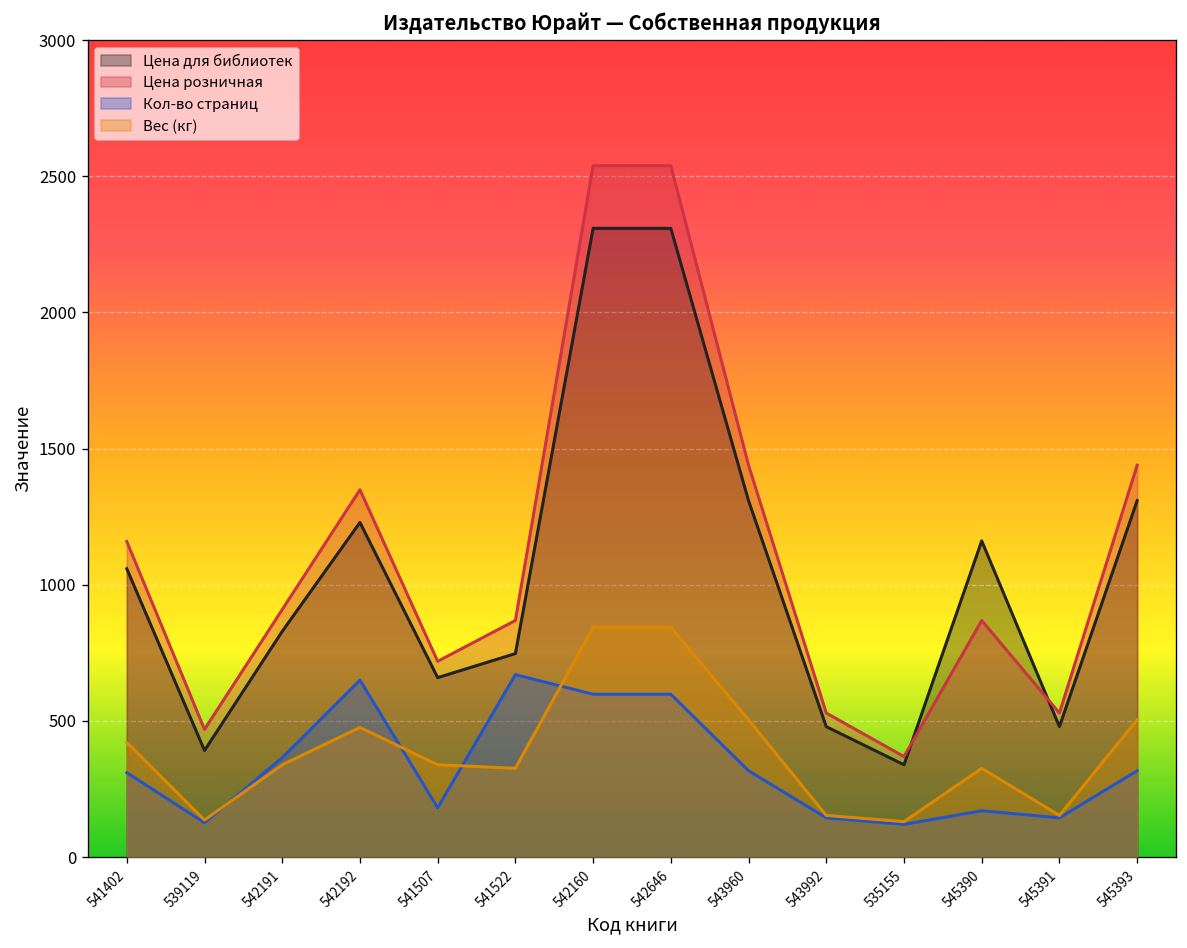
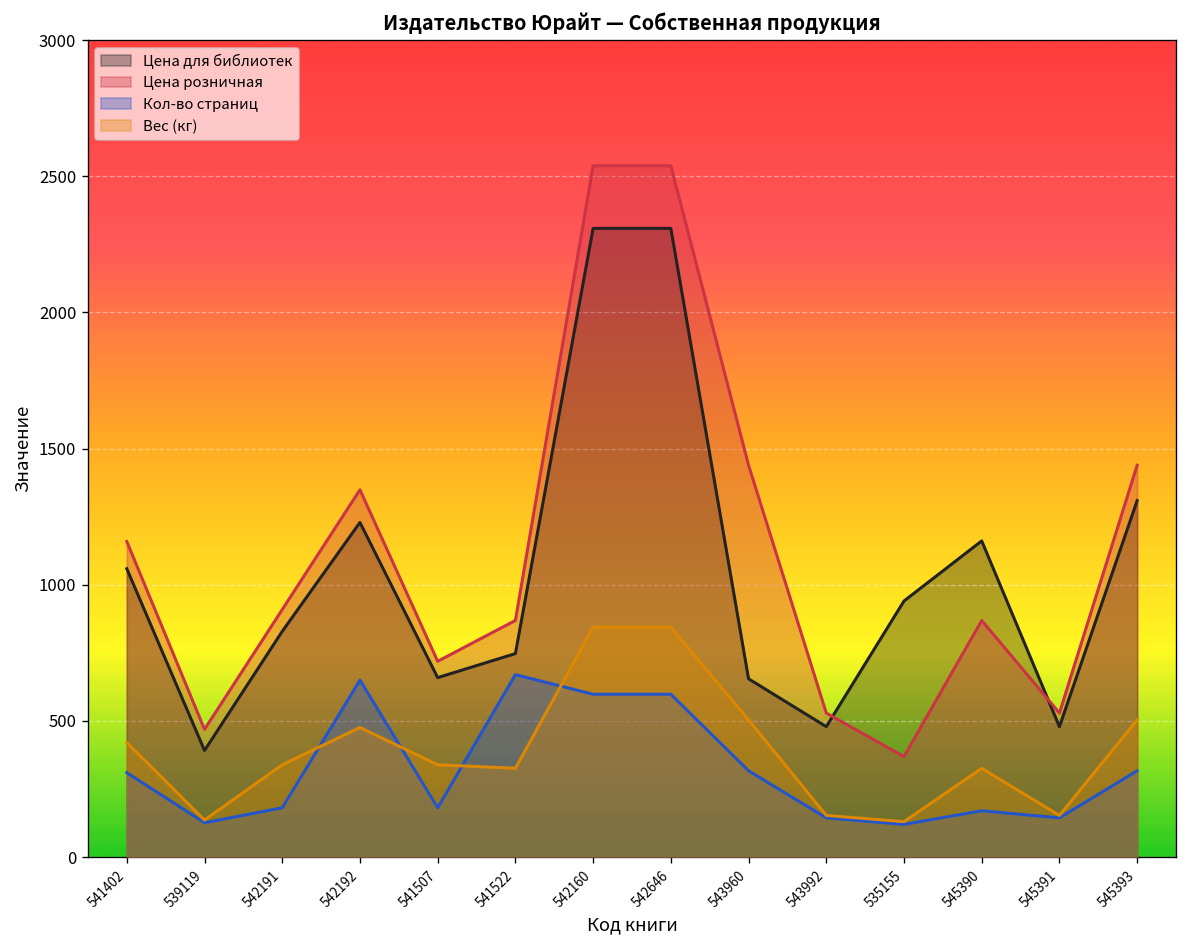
Кол-во страниц, 542191: 370 -> 180
Цена для библиотек, 543960: 1310 -> 650
Цена для библиотек, 535155: 340 -> 940
